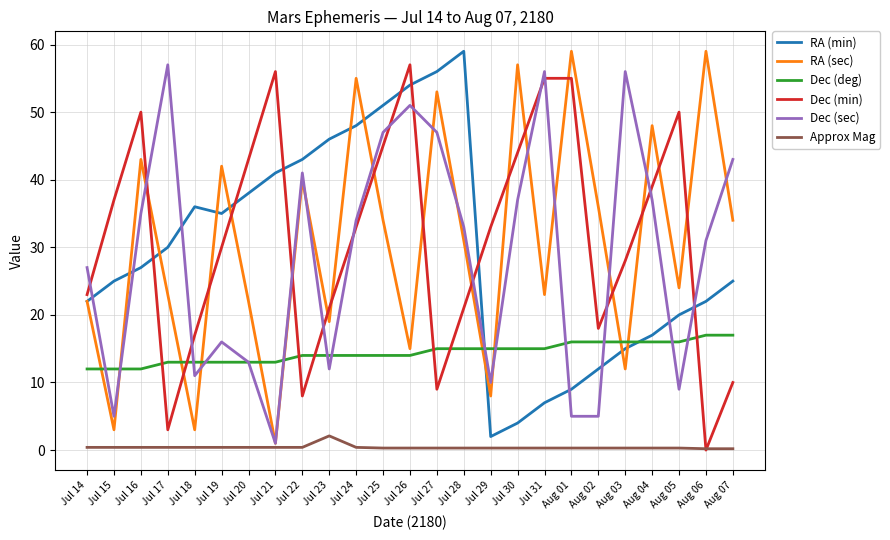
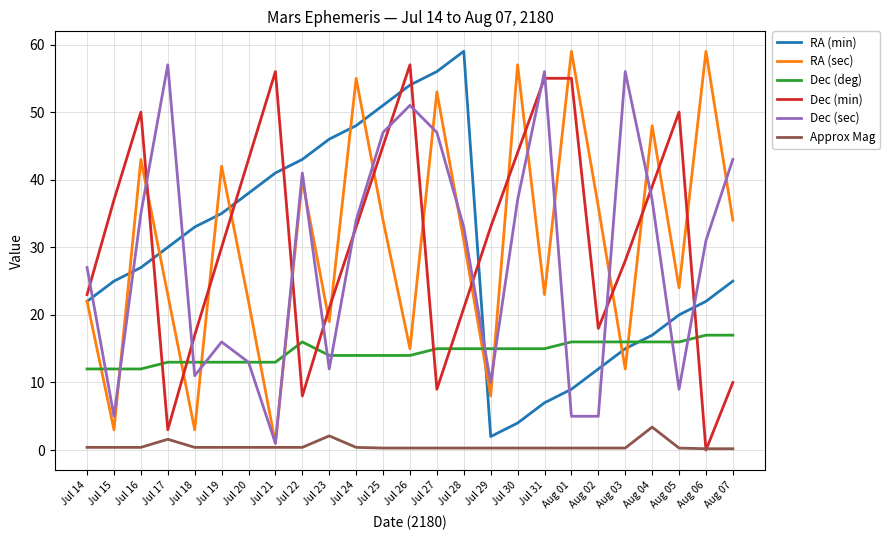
Approx Mag, Jul 17: 0 -> 2
RA (min), Jul 18: 36 -> 33
Dec (deg), Jul 22: 14 -> 16
Approx Mag, Aug 04: 0 -> 3
